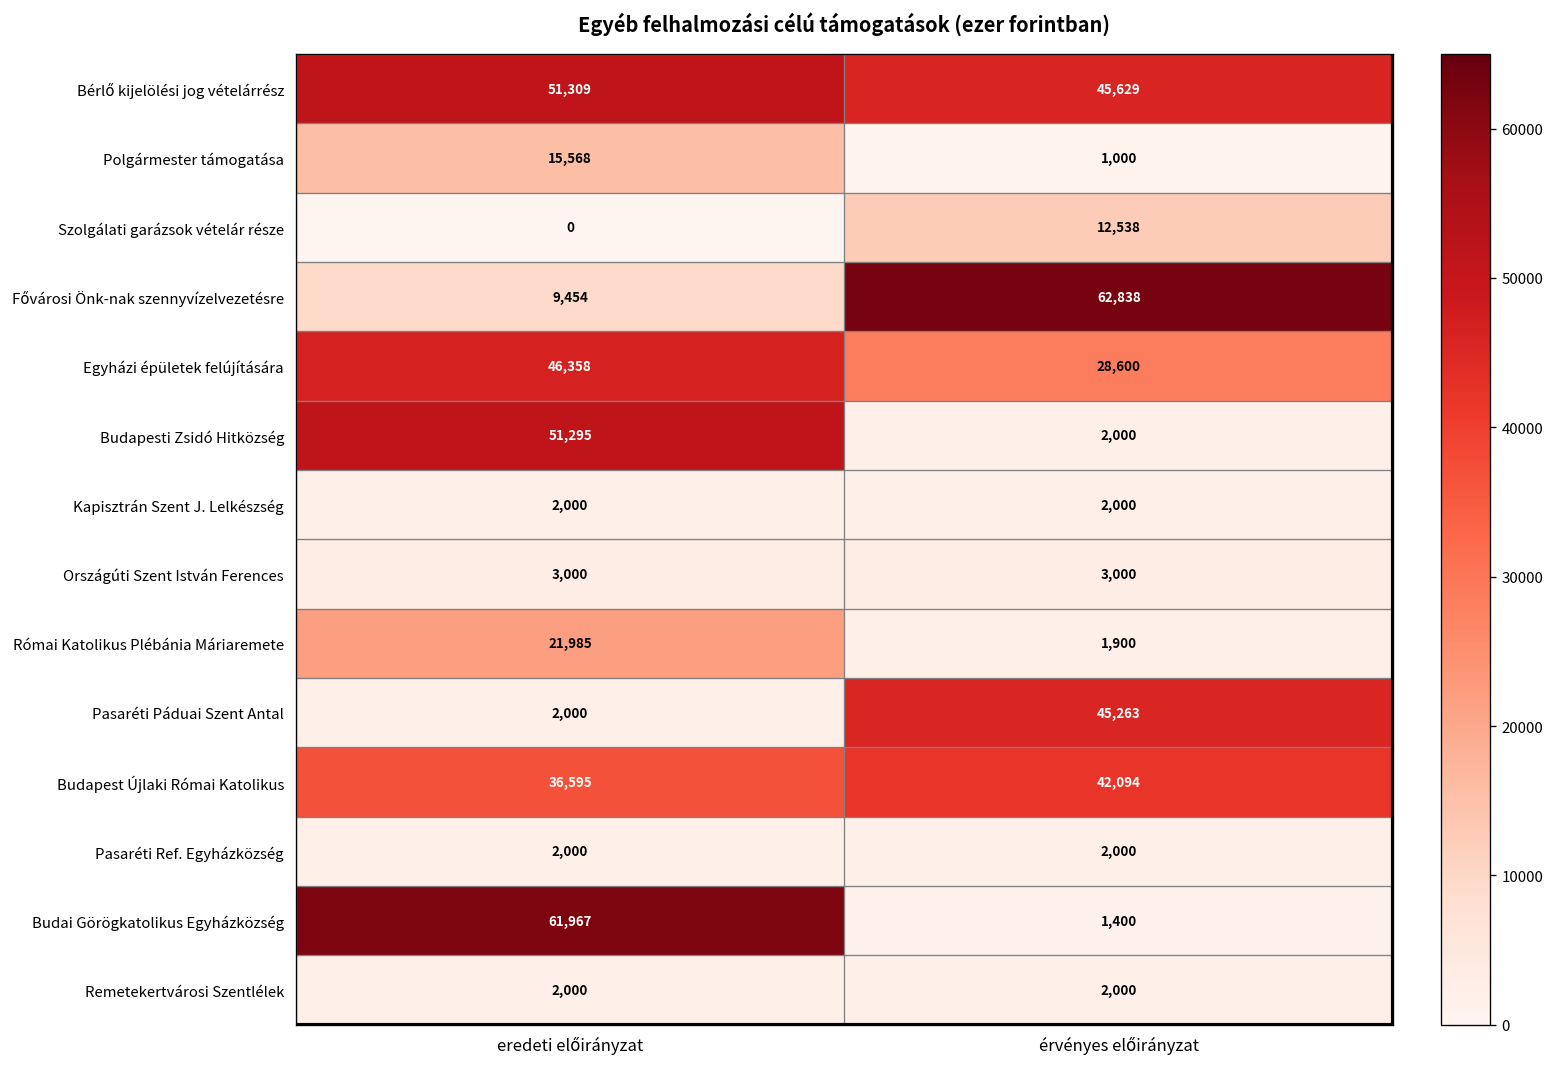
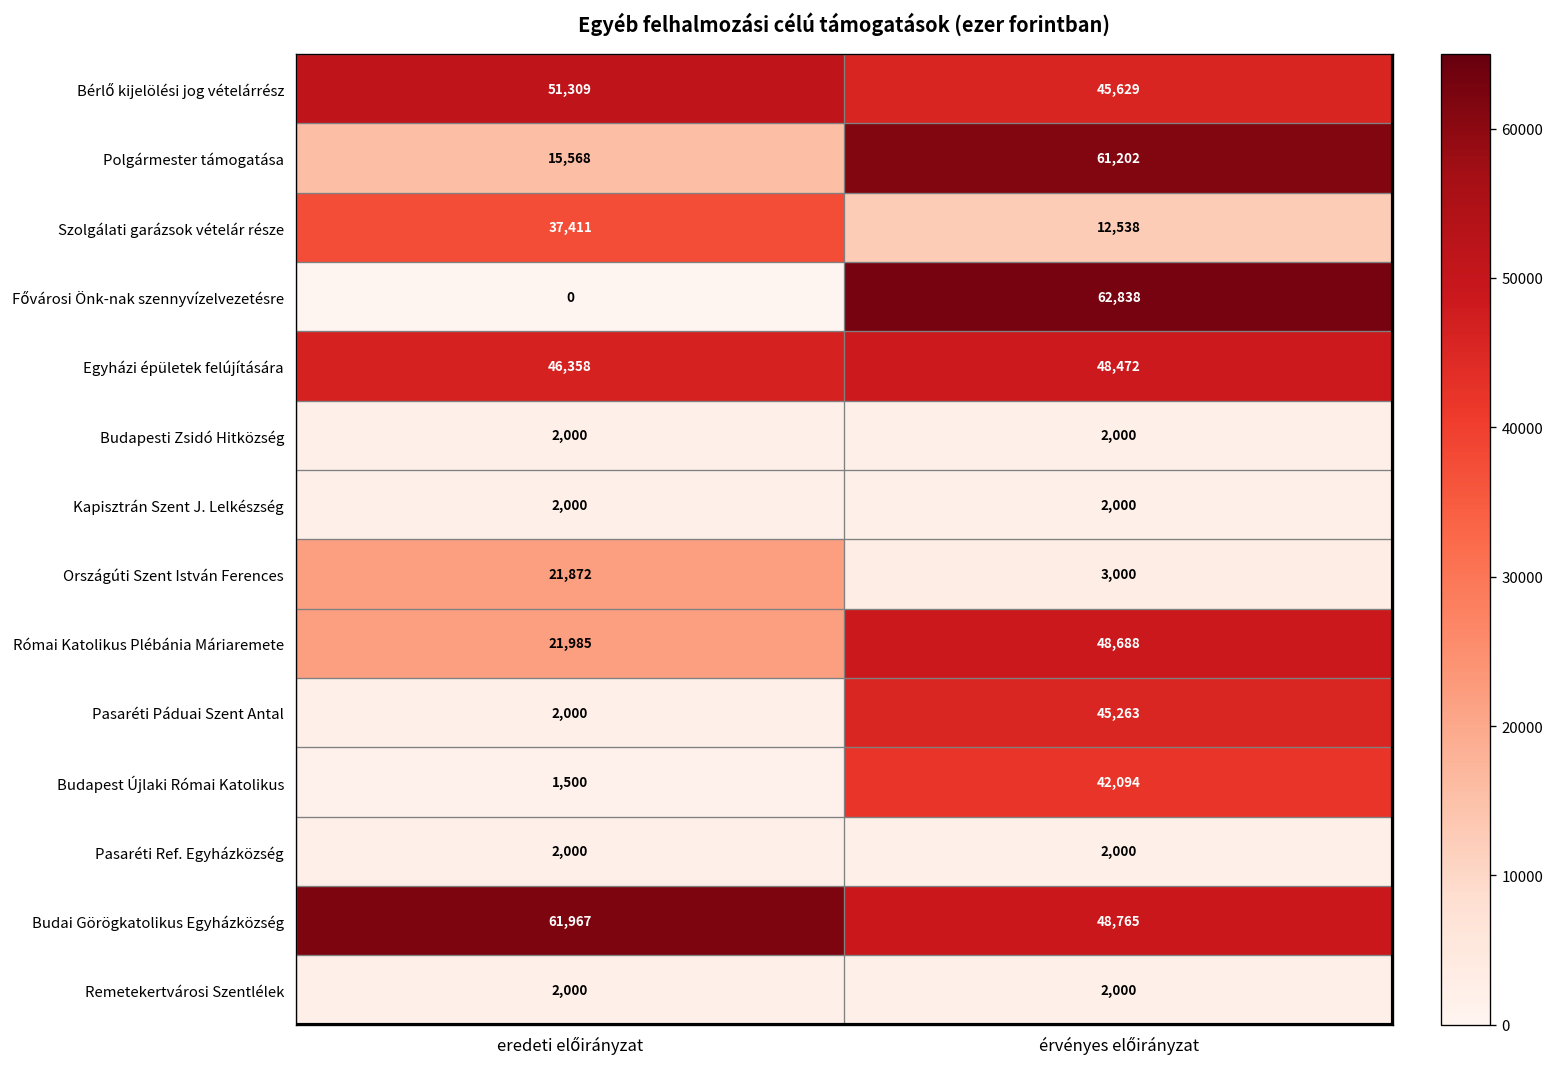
Polgármester támogatása, érvényes előirányzat: 1,000 -> 61,202
Szolgálati garázsok vételár része, eredeti előirányzat: 0 -> 37,411
Fővárosi Önk-nak szennyvízelvezetésre, eredeti előirányzat: 9,454 -> 0
Egyházi épületek felújítására, érvényes előirányzat: 28,600 -> 48,472
Budapesti Zsidó Hitközség, eredeti előirányzat: 51,295 -> 2,000
Országúti Szent István Ferences, eredeti előirányzat: 3,000 -> 21,872
Római Katolikus Plébánia Máriaremete, érvényes előirányzat: 1,900 -> 48,688
Budapest Újlaki Római Katolikus, eredeti előirányzat: 36,595 -> 1,500
Budai Görögkatolikus Egyházközség, érvényes előirányzat: 1,400 -> 48,765
